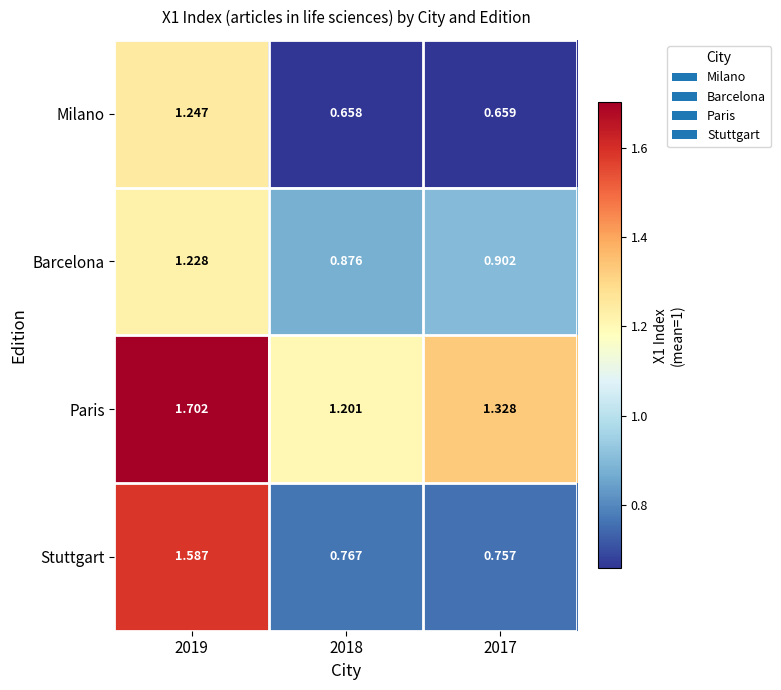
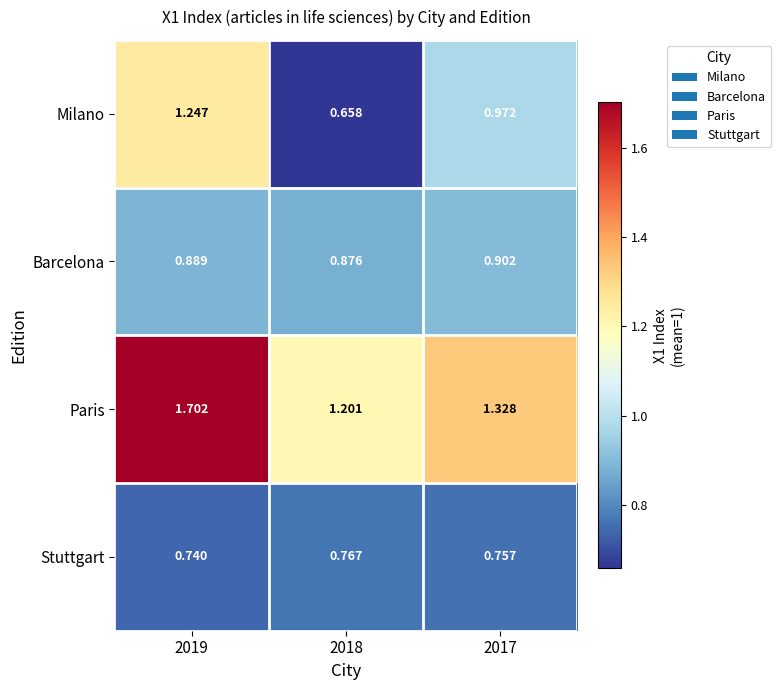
Milano, 2017: 0.659 -> 0.972
Barcelona, 2019: 1.228 -> 0.889
Stuttgart, 2019: 1.587 -> 0.740
